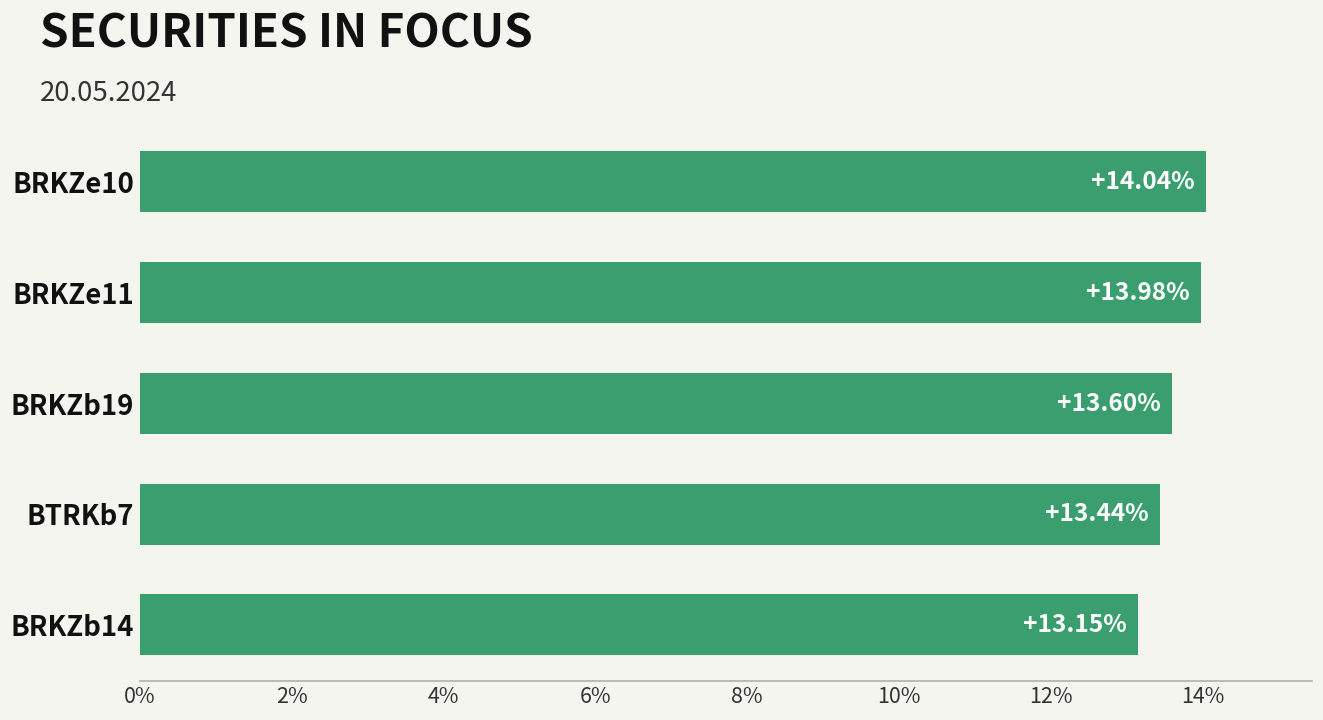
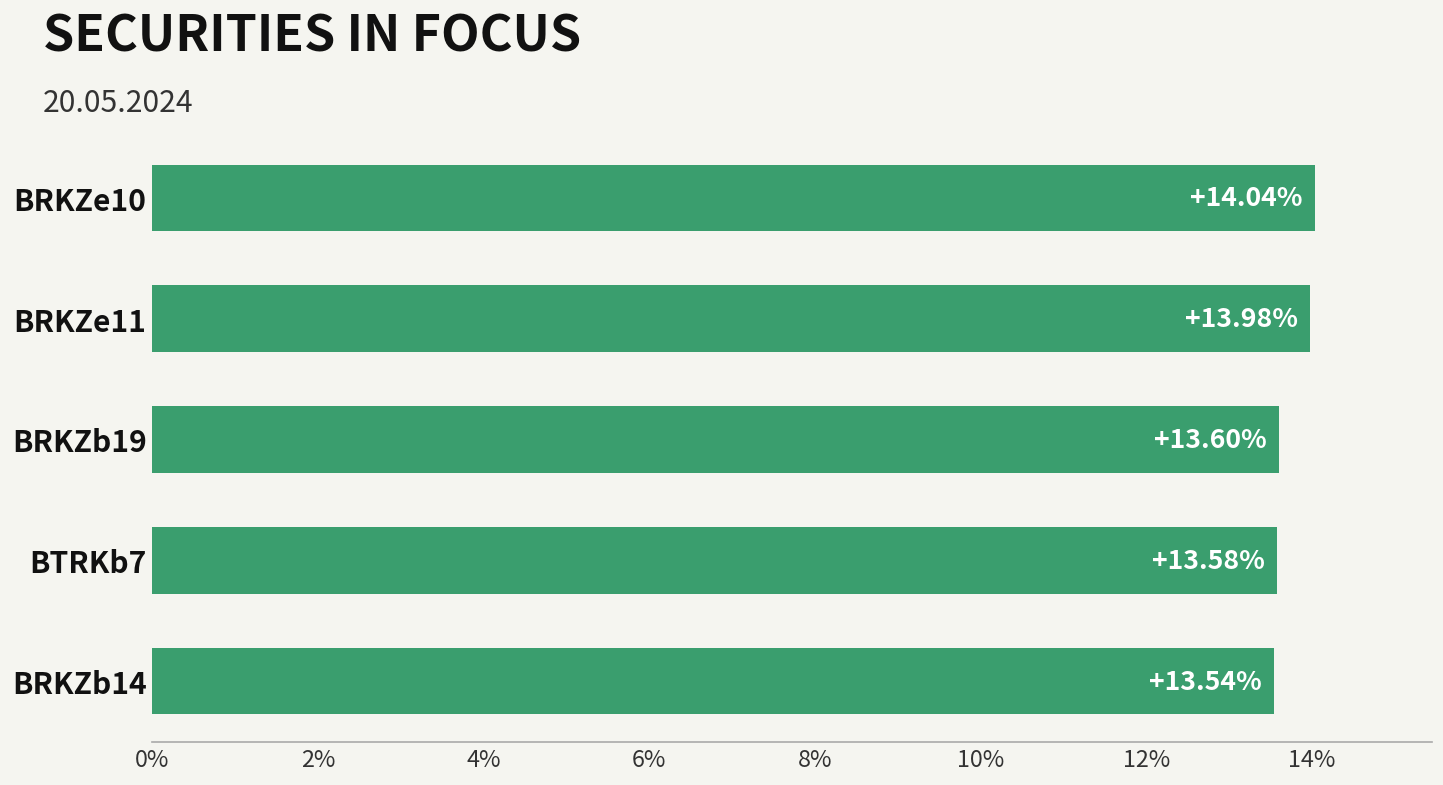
BTRKb7: +13.44% -> +13.58%
BRKZb14: +13.15% -> +13.54%
